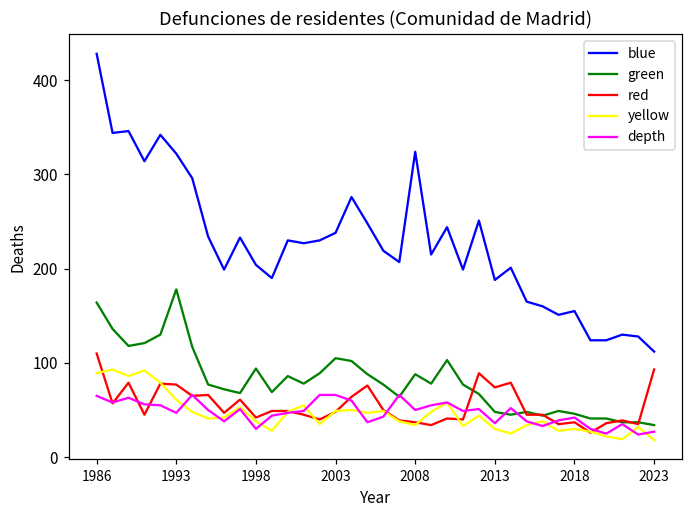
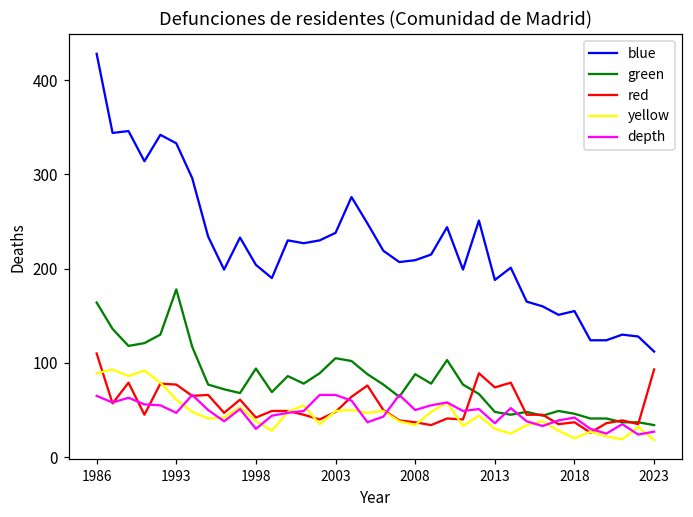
blue, 1993: 320 -> 330
blue, 2008: 320 -> 210
yellow, 2018: 30 -> 20
